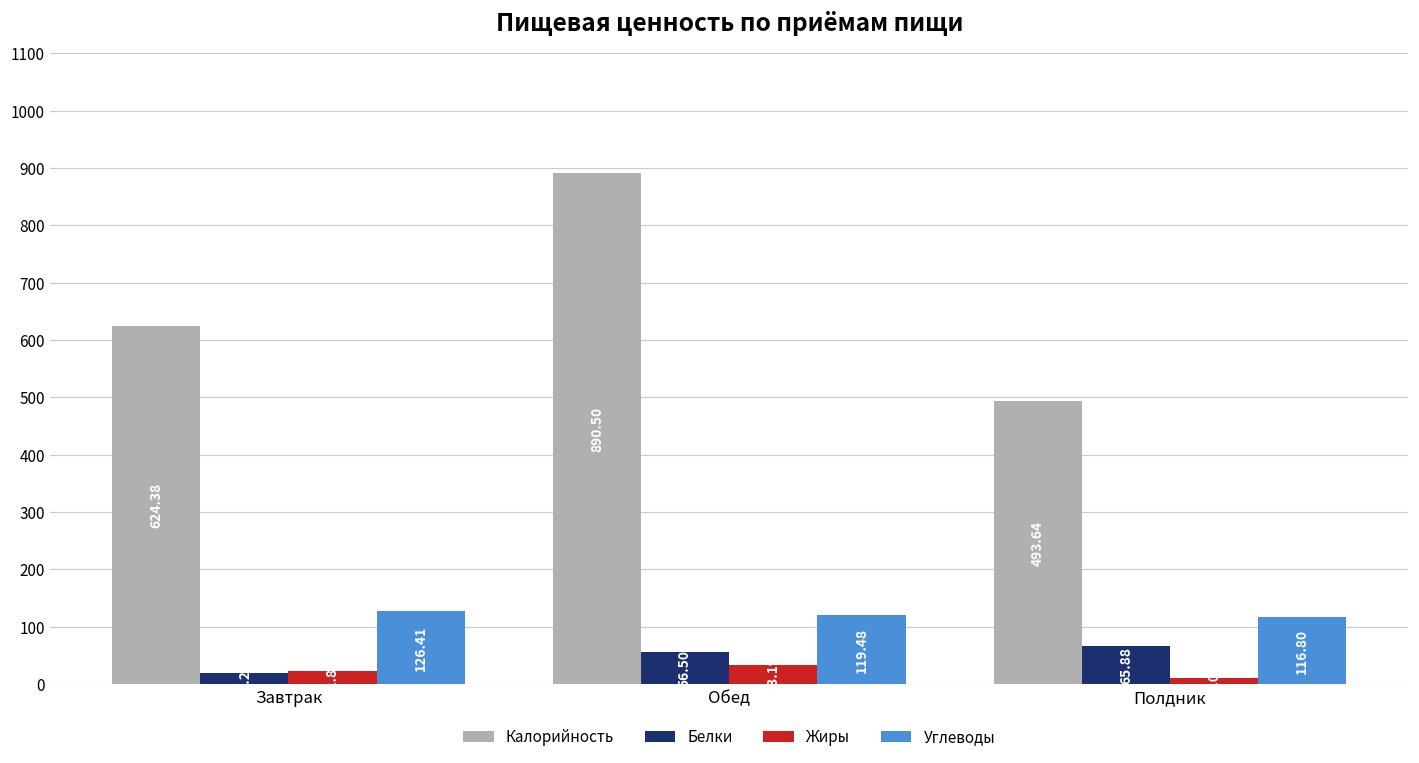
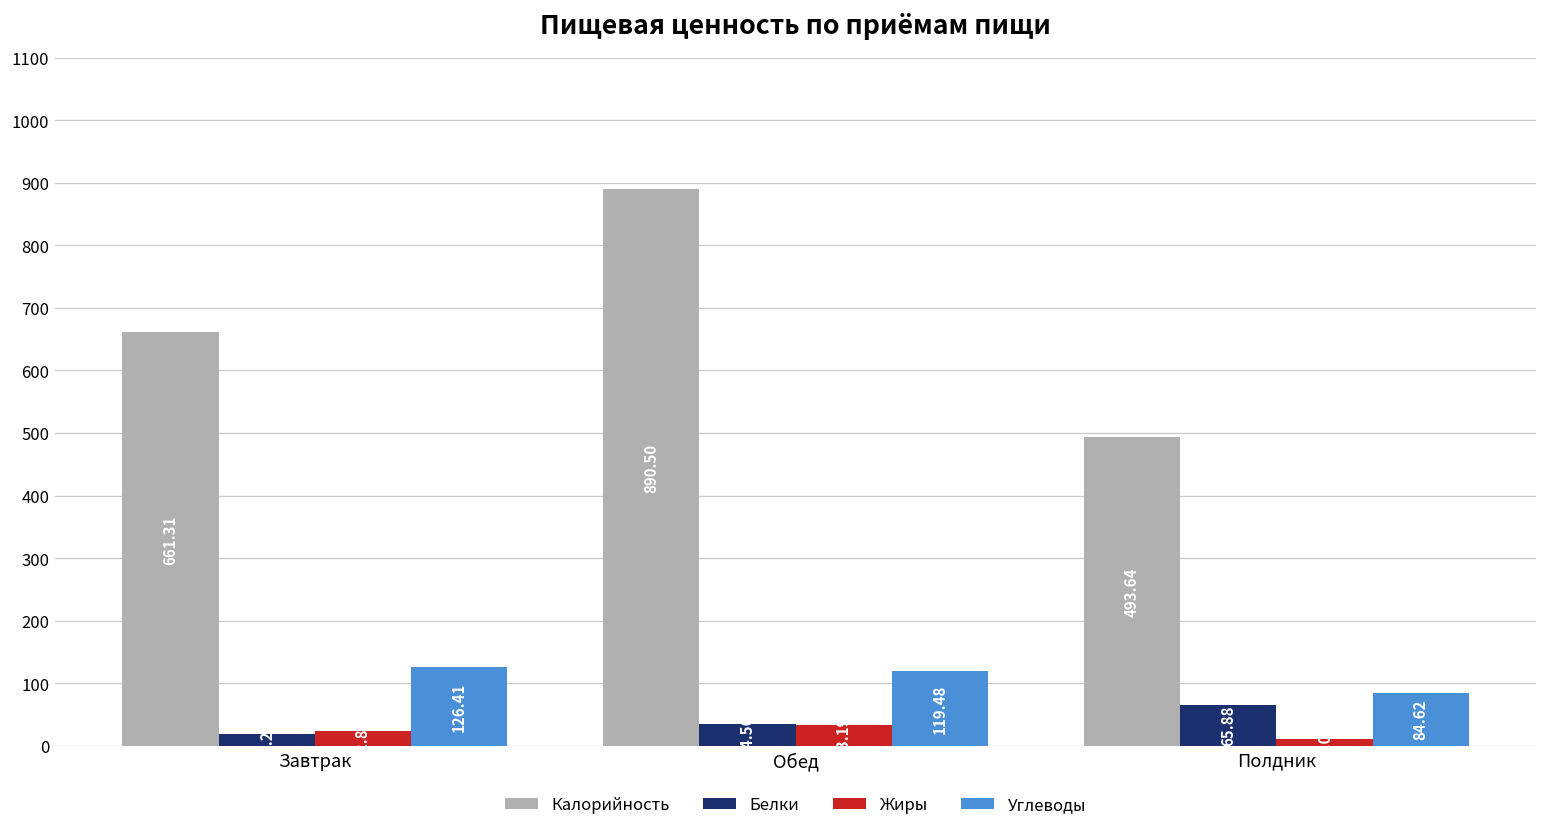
Калорийность, Завтрак: 624.38 -> 661.31
Белки, Обед: 60 -> 30
Углеводы, Полдник: 116.80 -> 84.62
